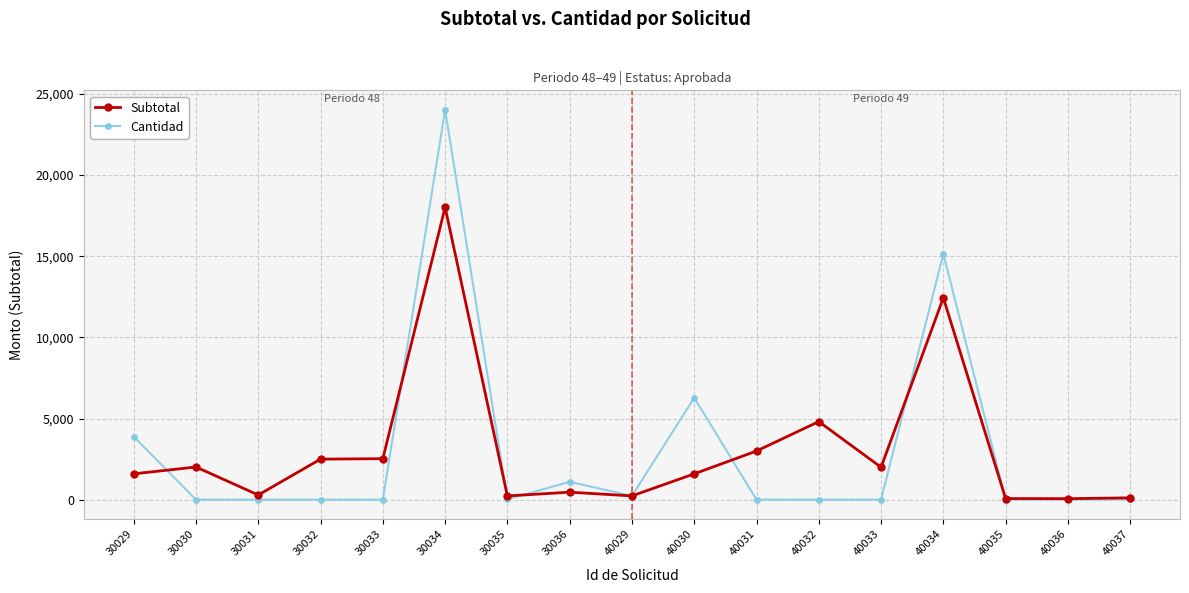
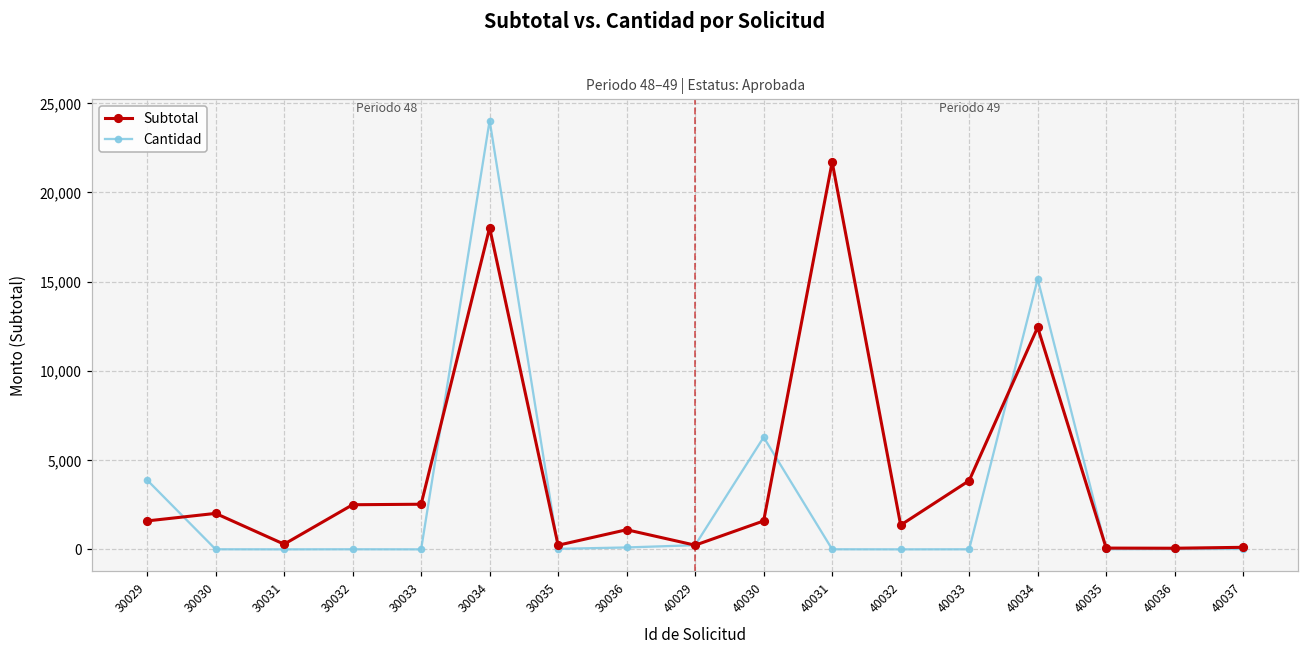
Subtotal, 30036: 500 -> 1,100
Cantidad, 30036: 1,100 -> 100
Subtotal, 40031: 3,000 -> 21,700
Subtotal, 40032: 4,800 -> 1,400
Subtotal, 40033: 2,000 -> 3,900
